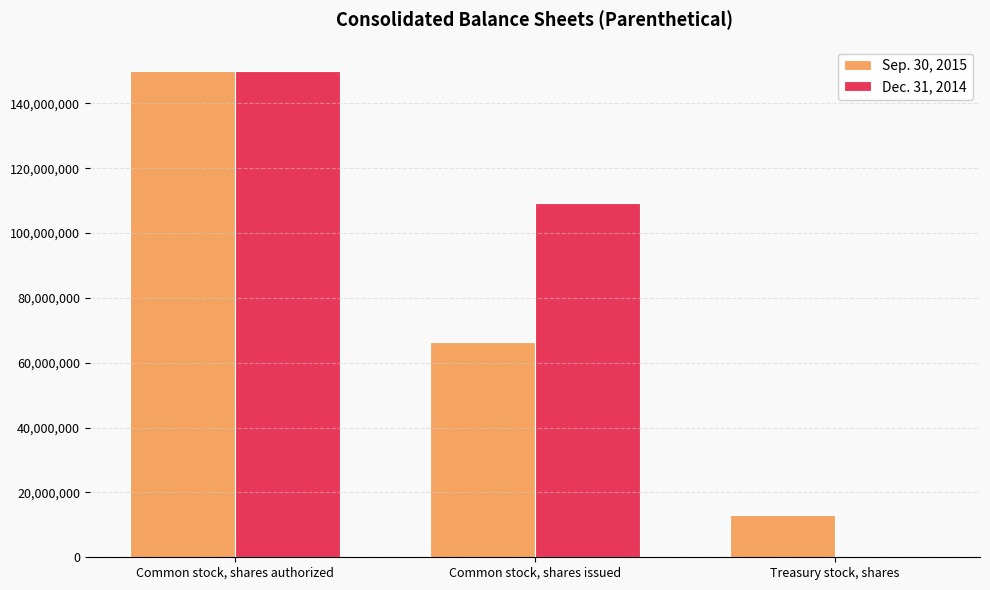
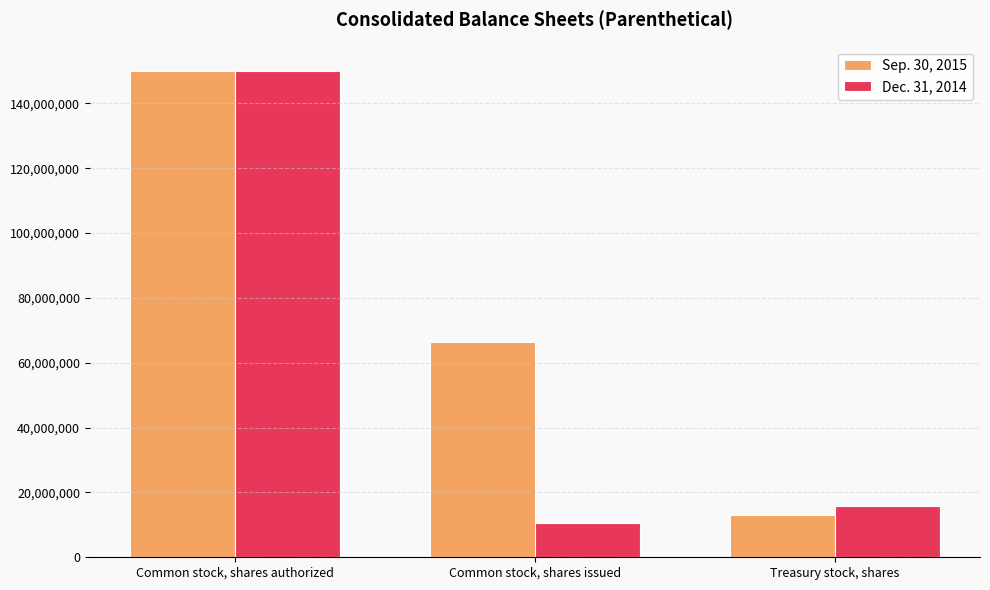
Dec. 31, 2014, Common stock, shares issued: 109,000,000 -> 11,000,000
Dec. 31, 2014, Treasury stock, shares: 0 -> 16,000,000
